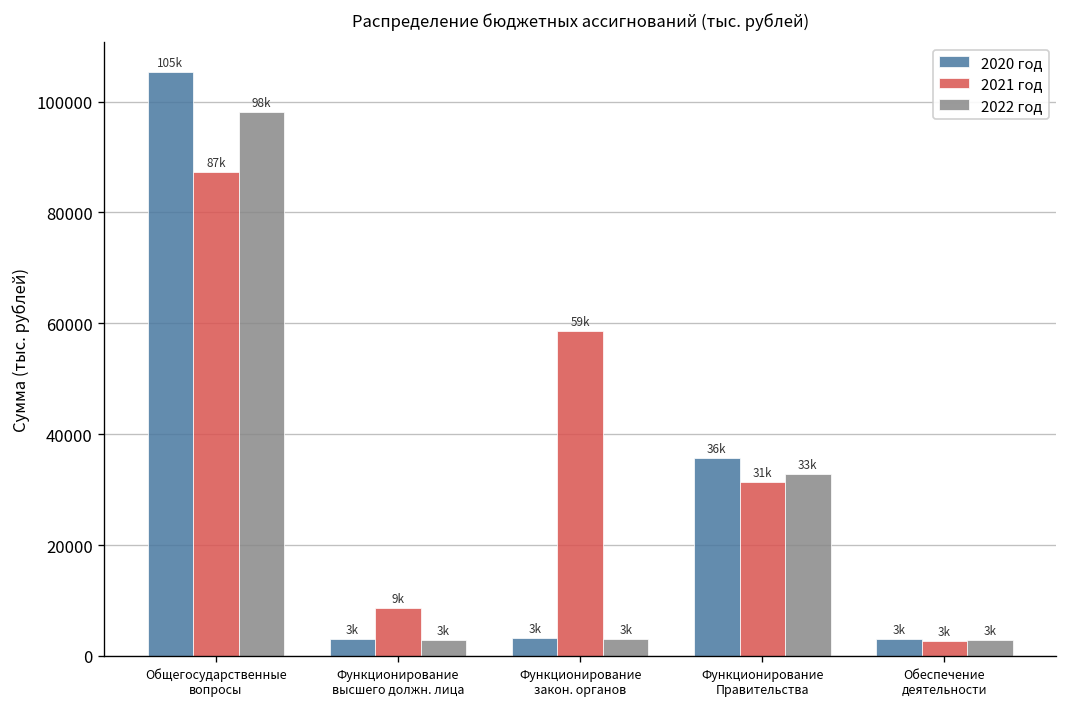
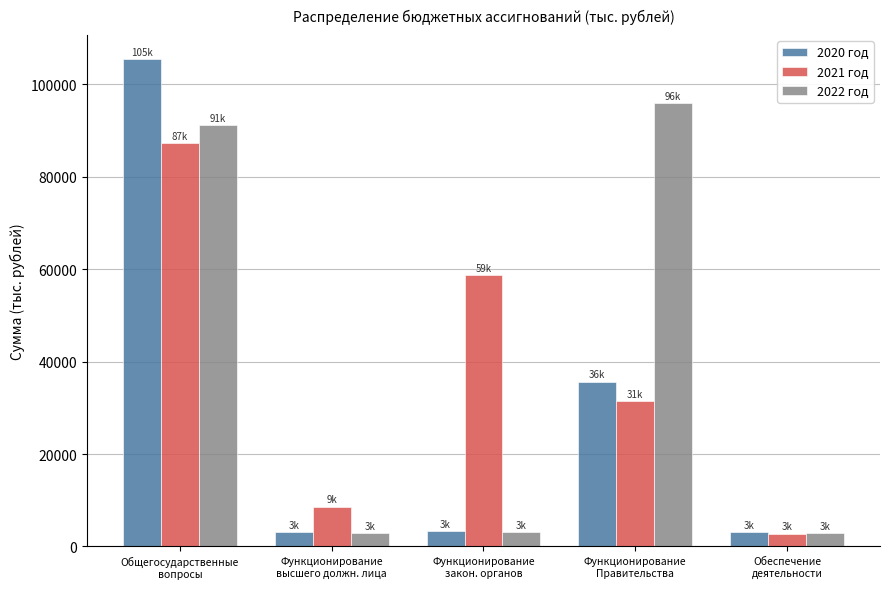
2022 год, Общегосударственные вопросы: 98k -> 91k
2022 год, Функционирование Правительства: 33k -> 96k
